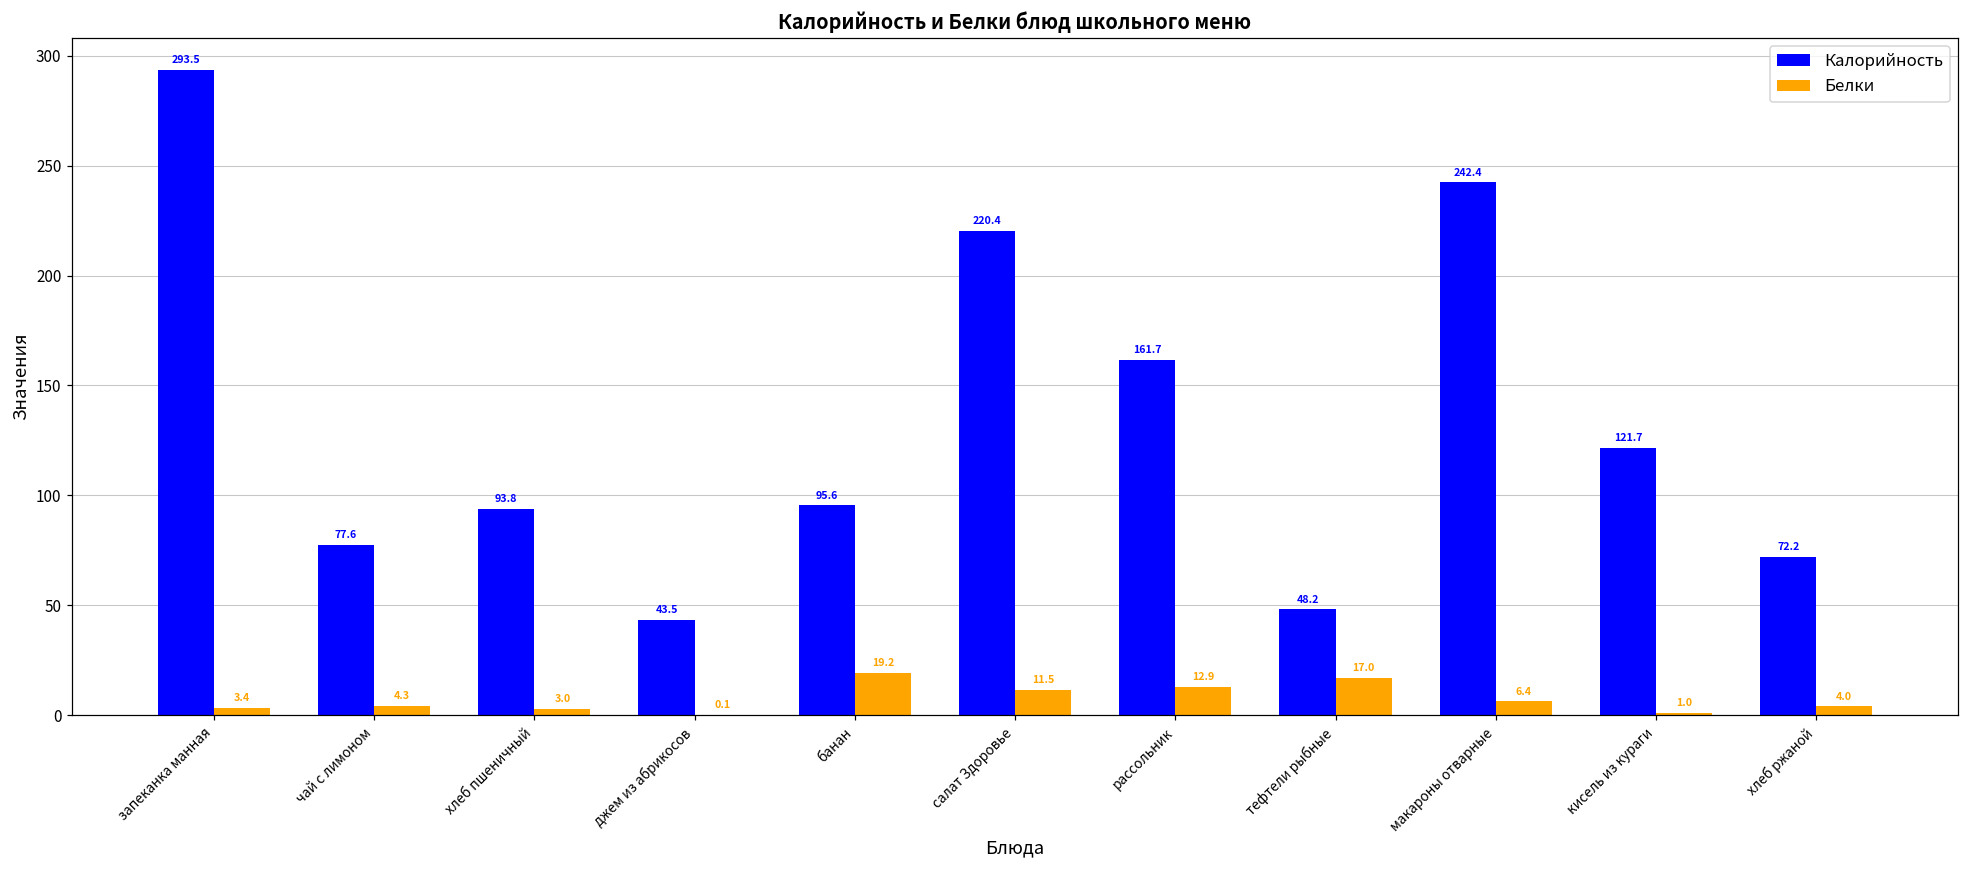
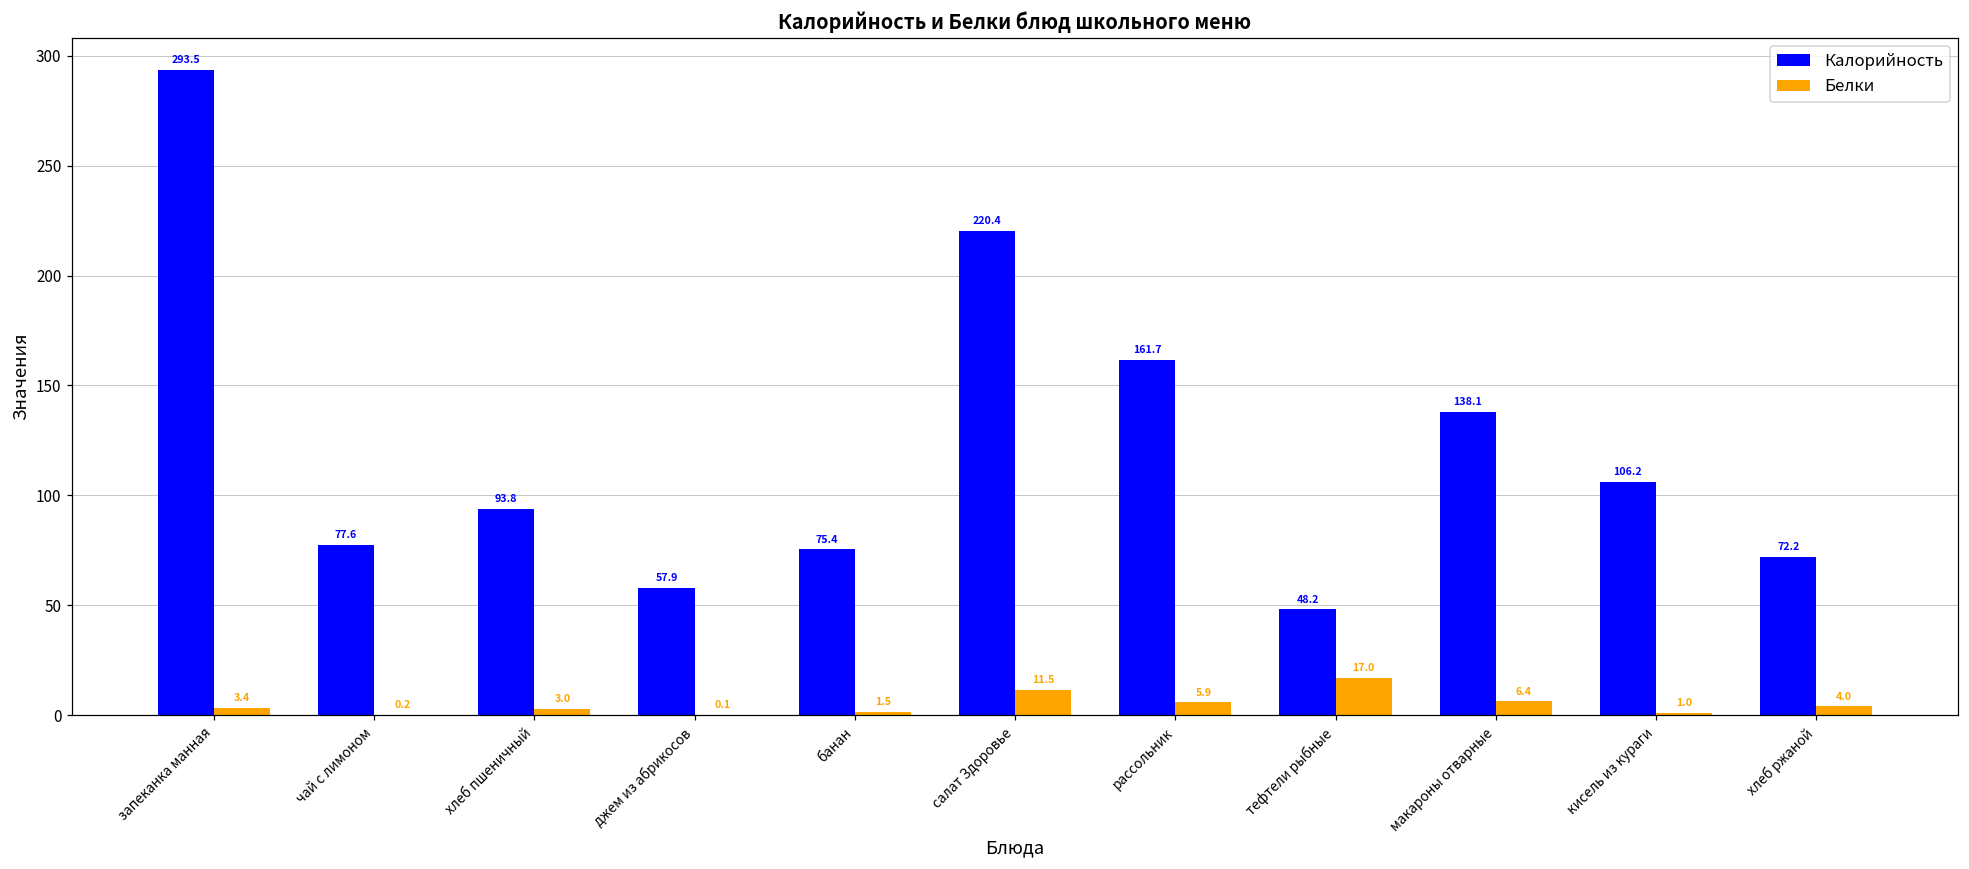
Белки, чай с лимоном: 4.3 -> 0.2
Калорийность, джем из абрикосов: 43.5 -> 57.9
Калорийность, банан: 95.6 -> 75.4
Белки, банан: 19.2 -> 1.5
Белки, рассольник: 12.9 -> 5.9
Калорийность, макароны отварные: 242.4 -> 138.1
Калорийность, кисель из кураги: 121.7 -> 106.2
